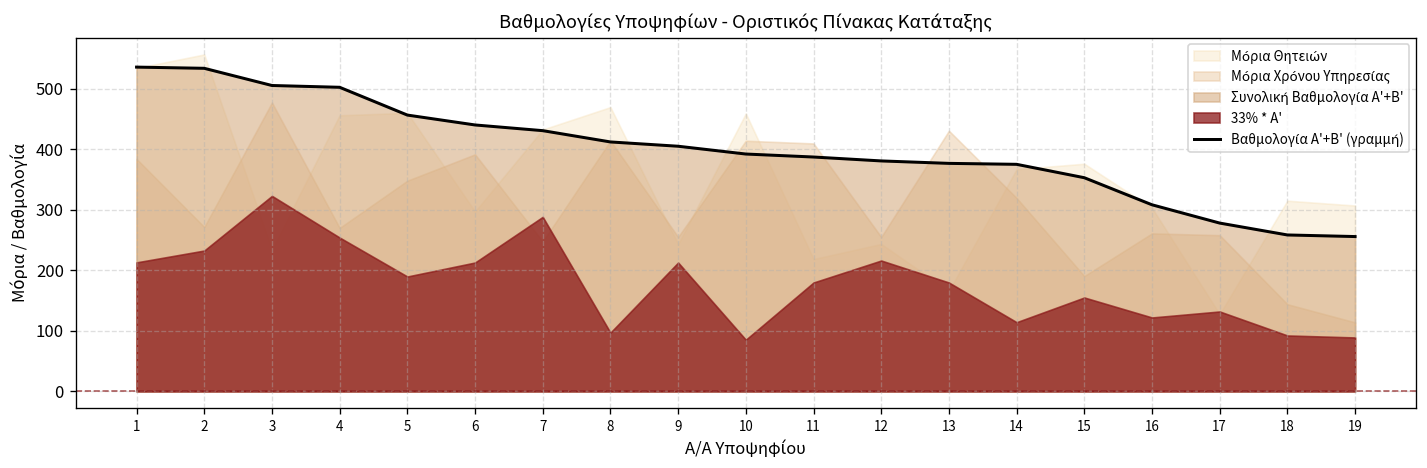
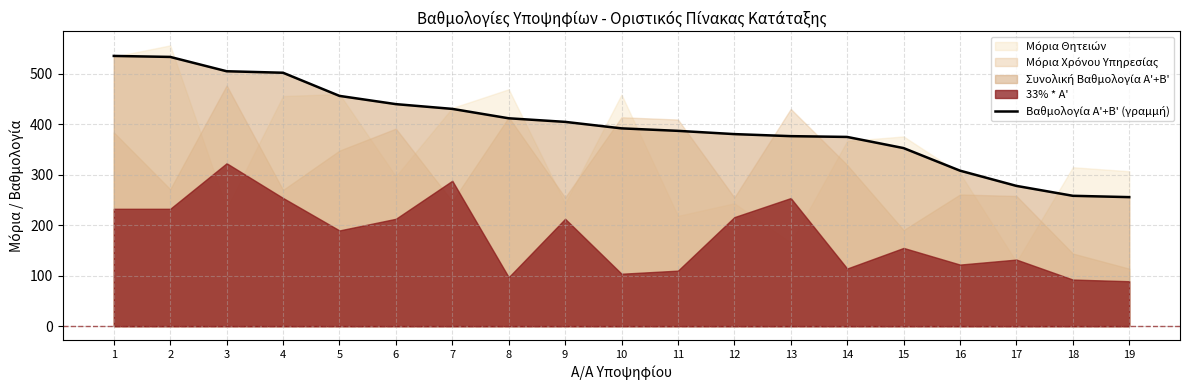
33% * Α', 1: 210 -> 230
33% * Α', 10: 90 -> 100
33% * Α', 11: 180 -> 110
33% * Α', 13: 180 -> 250
